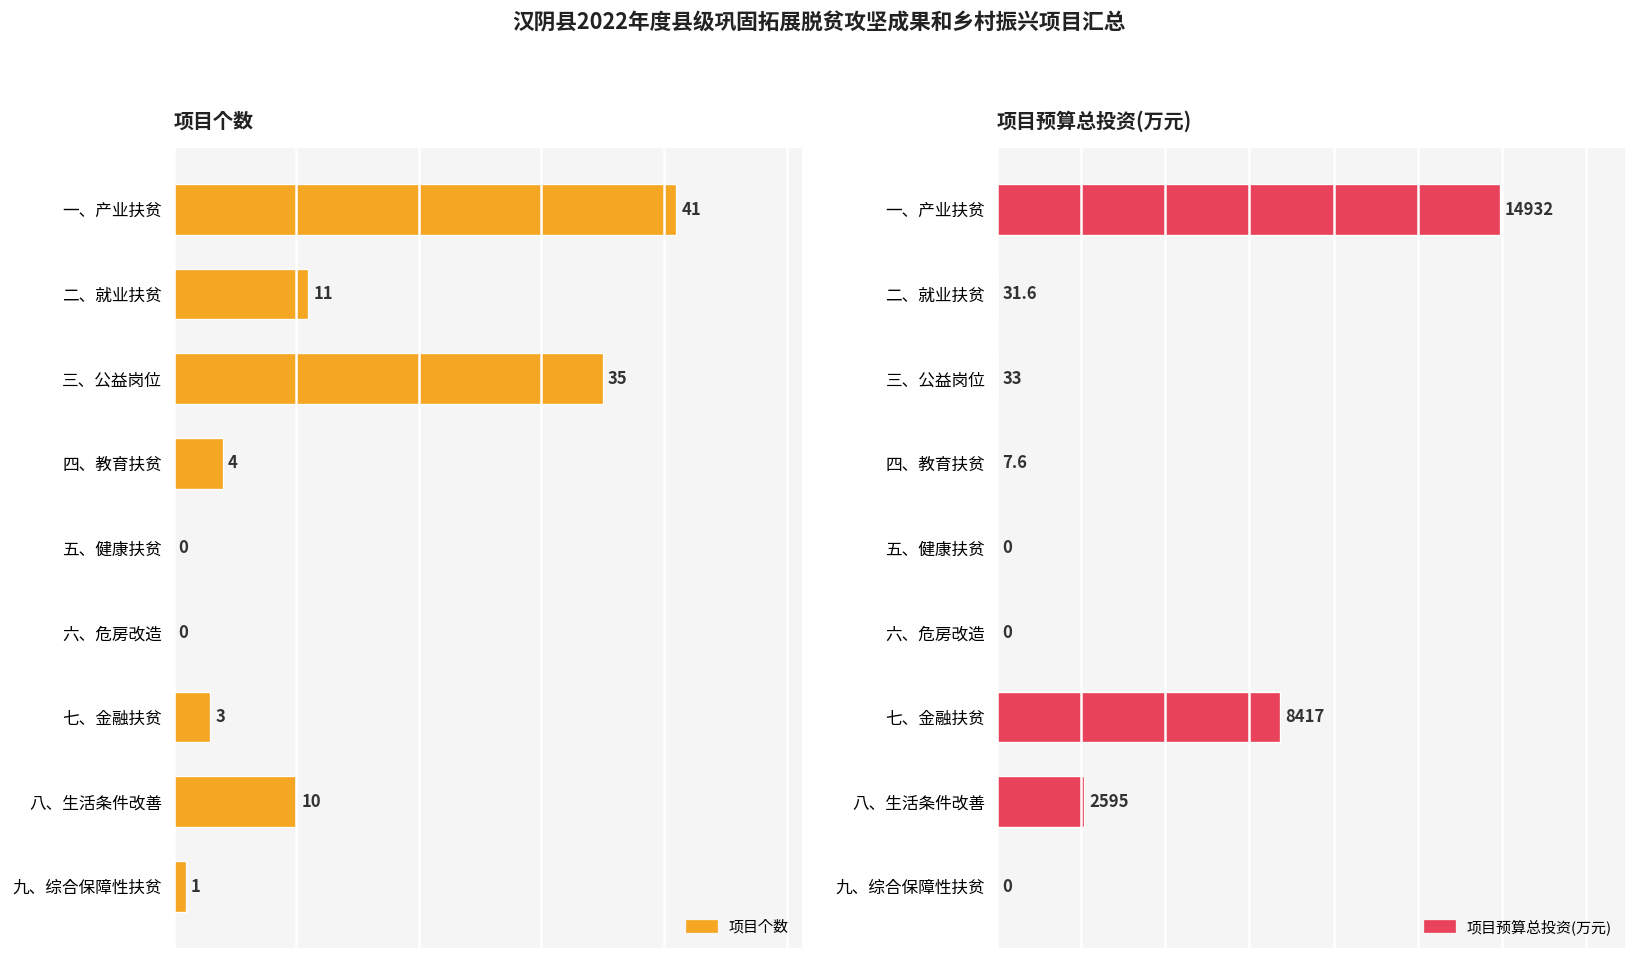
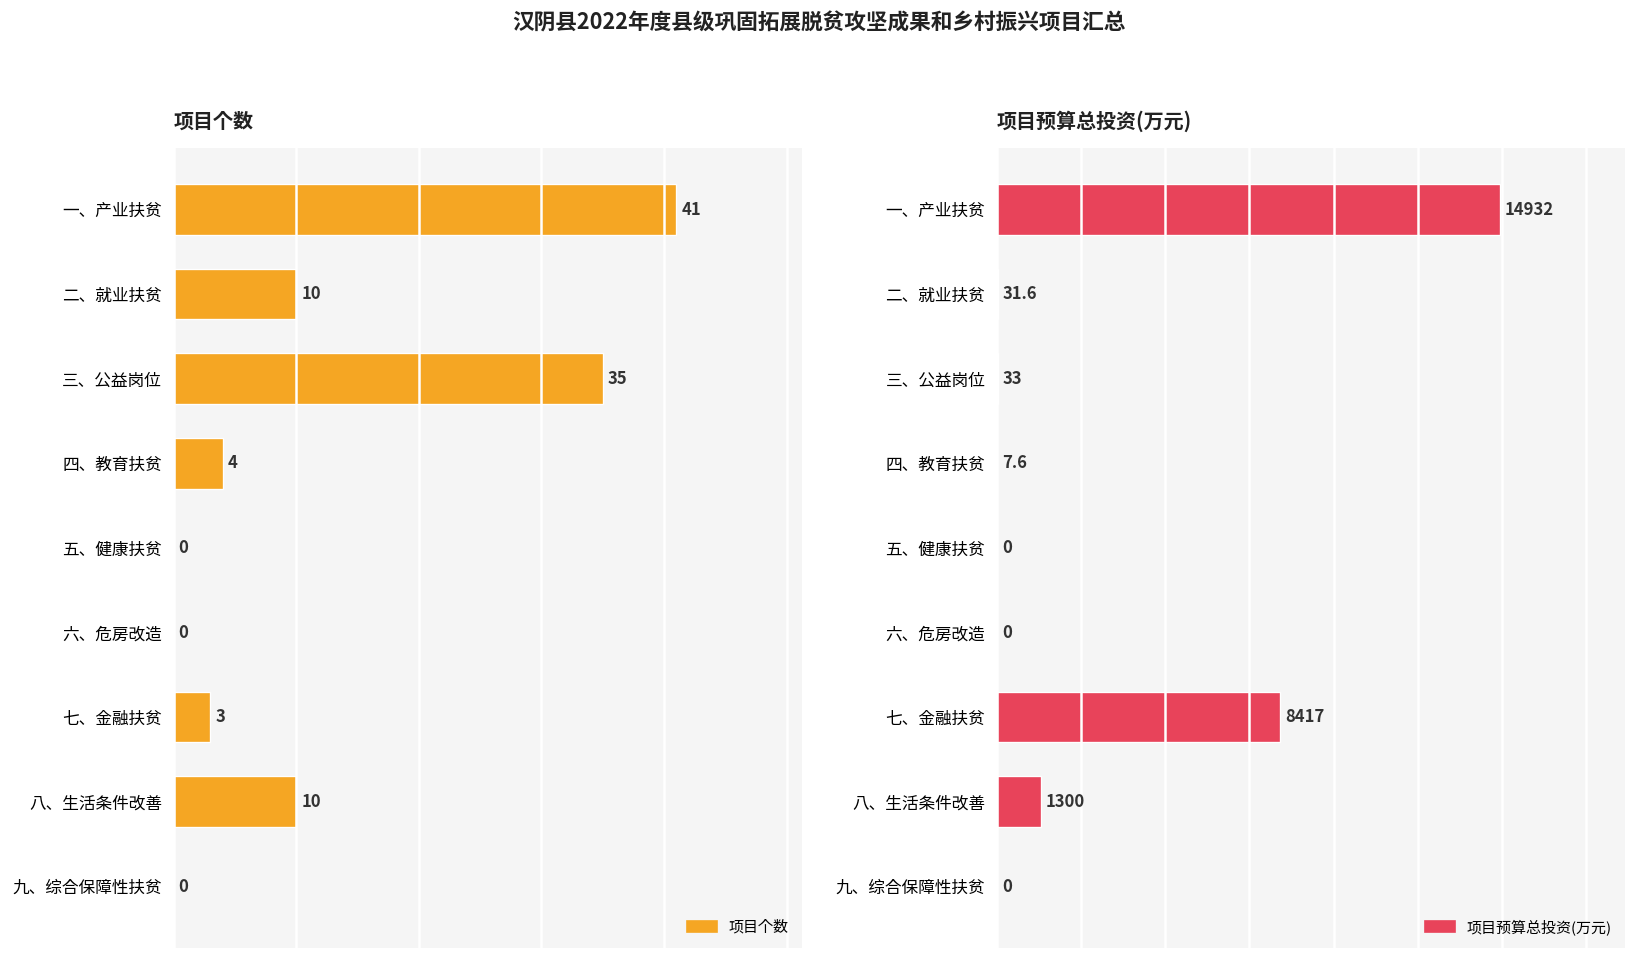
项目个数, 二、就业扶贫: 11 -> 10
项目个数, 九、综合保障性扶贫: 1 -> 0
项目预算总投资(万元), 八、生活条件改善: 2595 -> 1300
